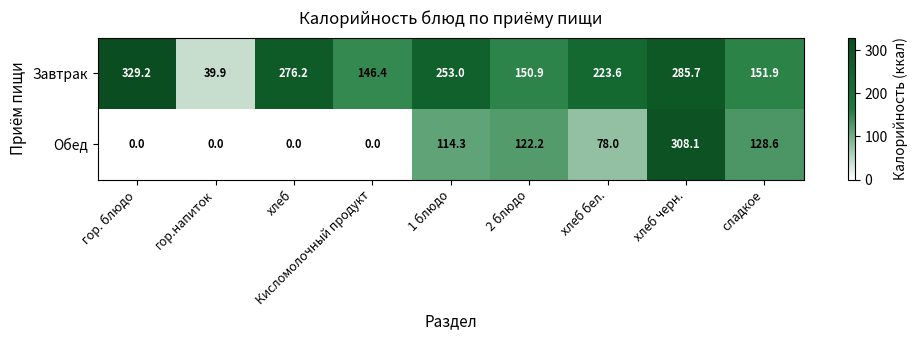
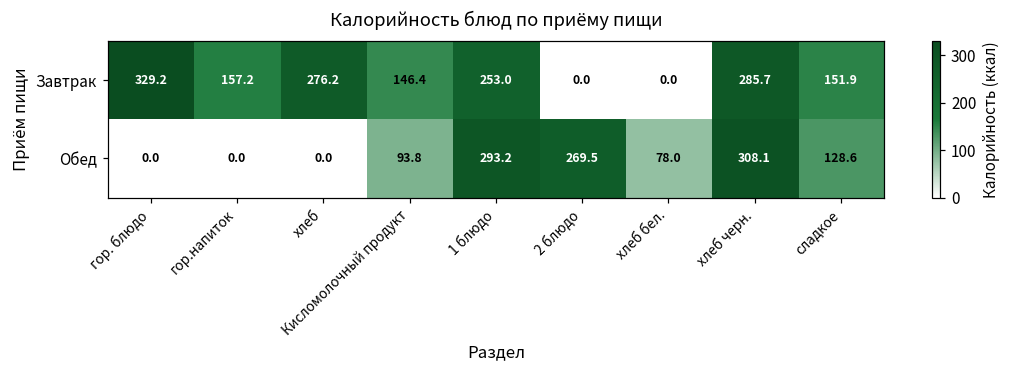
Завтрак, гор.напиток: 39.9 -> 157.2
Завтрак, 2 блюдо: 150.9 -> 0.0
Завтрак, хлеб бел.: 223.6 -> 0.0
Обед, Кисломолочный продукт: 0.0 -> 93.8
Обед, 1 блюдо: 114.3 -> 293.2
Обед, 2 блюдо: 122.2 -> 269.5
